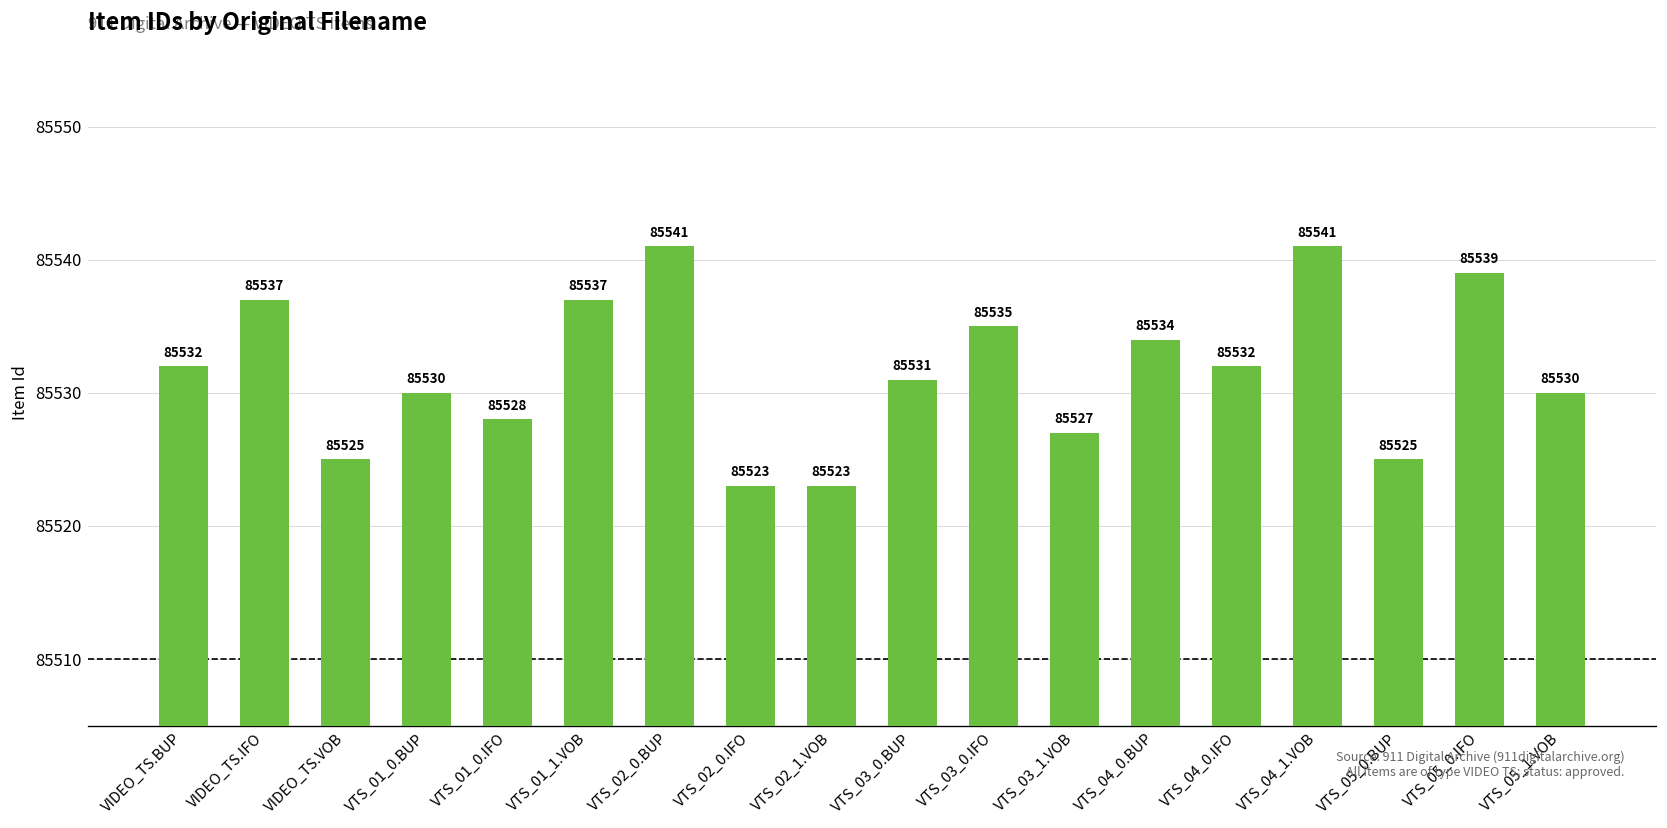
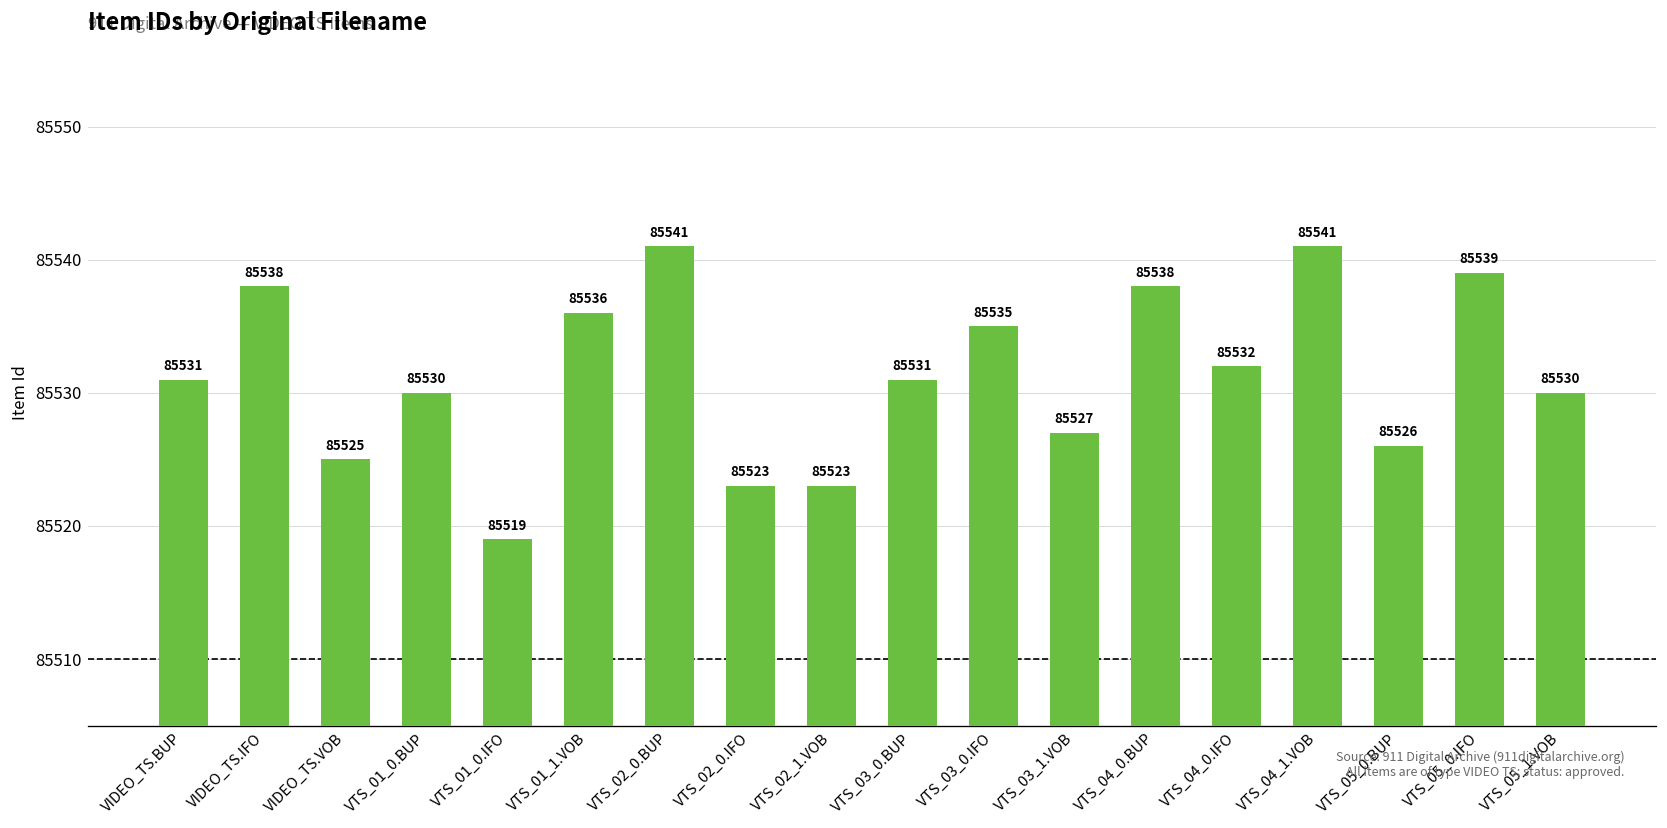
VIDEO_TS.BUP: 85532 -> 85531
VIDEO_TS.IFO: 85537 -> 85538
VTS_01_0.IFO: 85528 -> 85519
VTS_01_1.VOB: 85537 -> 85536
VTS_04_0.BUP: 85534 -> 85538
VTS_05_0.BUP: 85525 -> 85526
